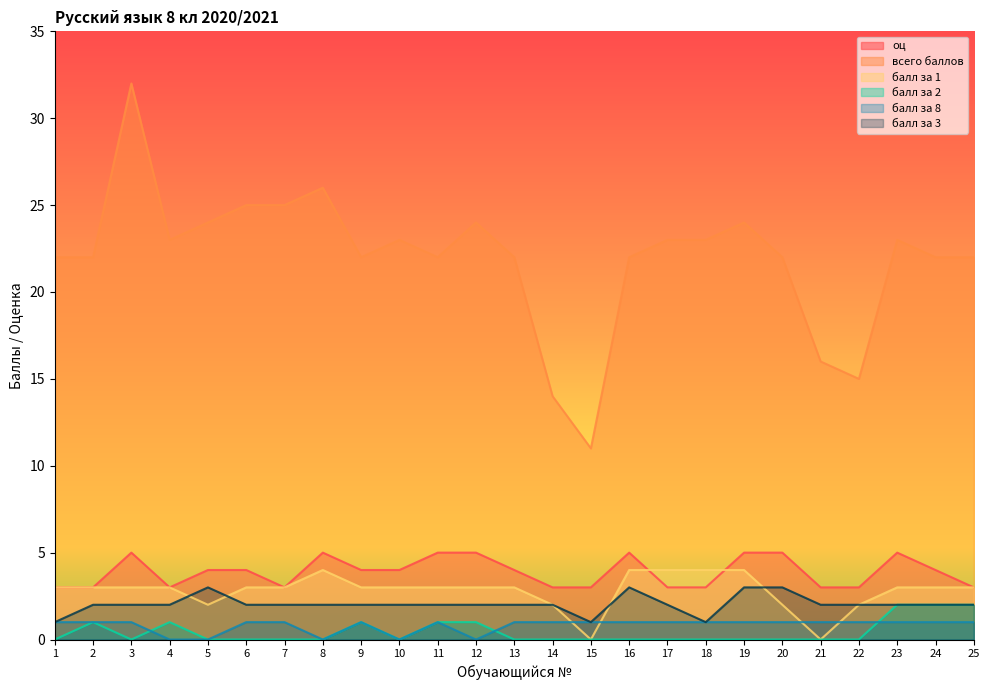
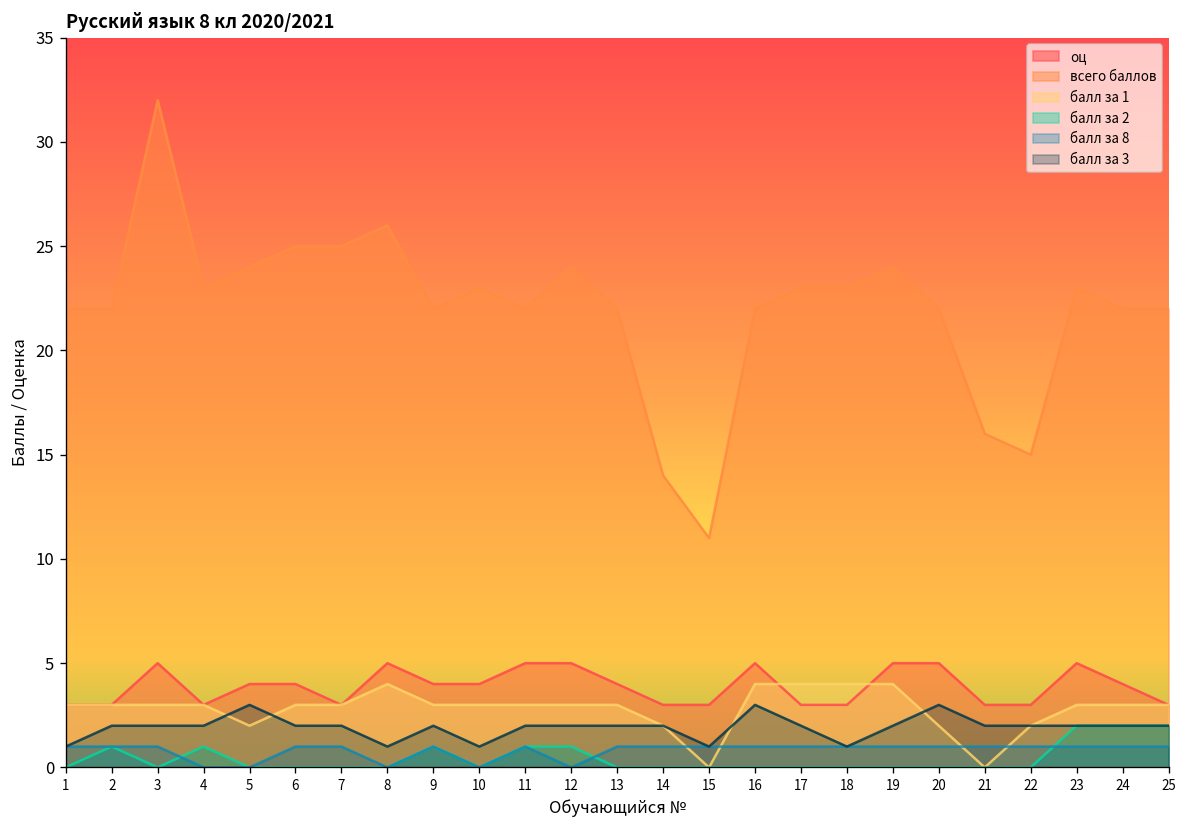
балл за 3, 8: 2 -> 1
балл за 3, 10: 2 -> 1
балл за 3, 19: 3 -> 2
